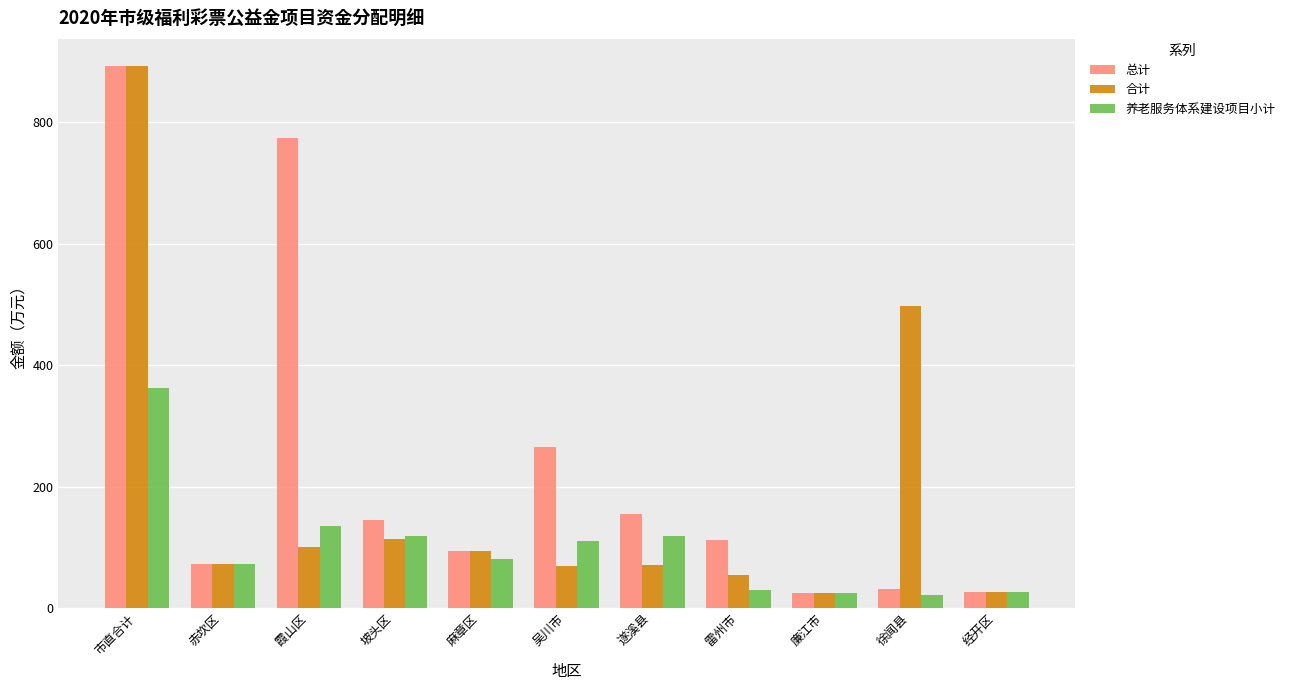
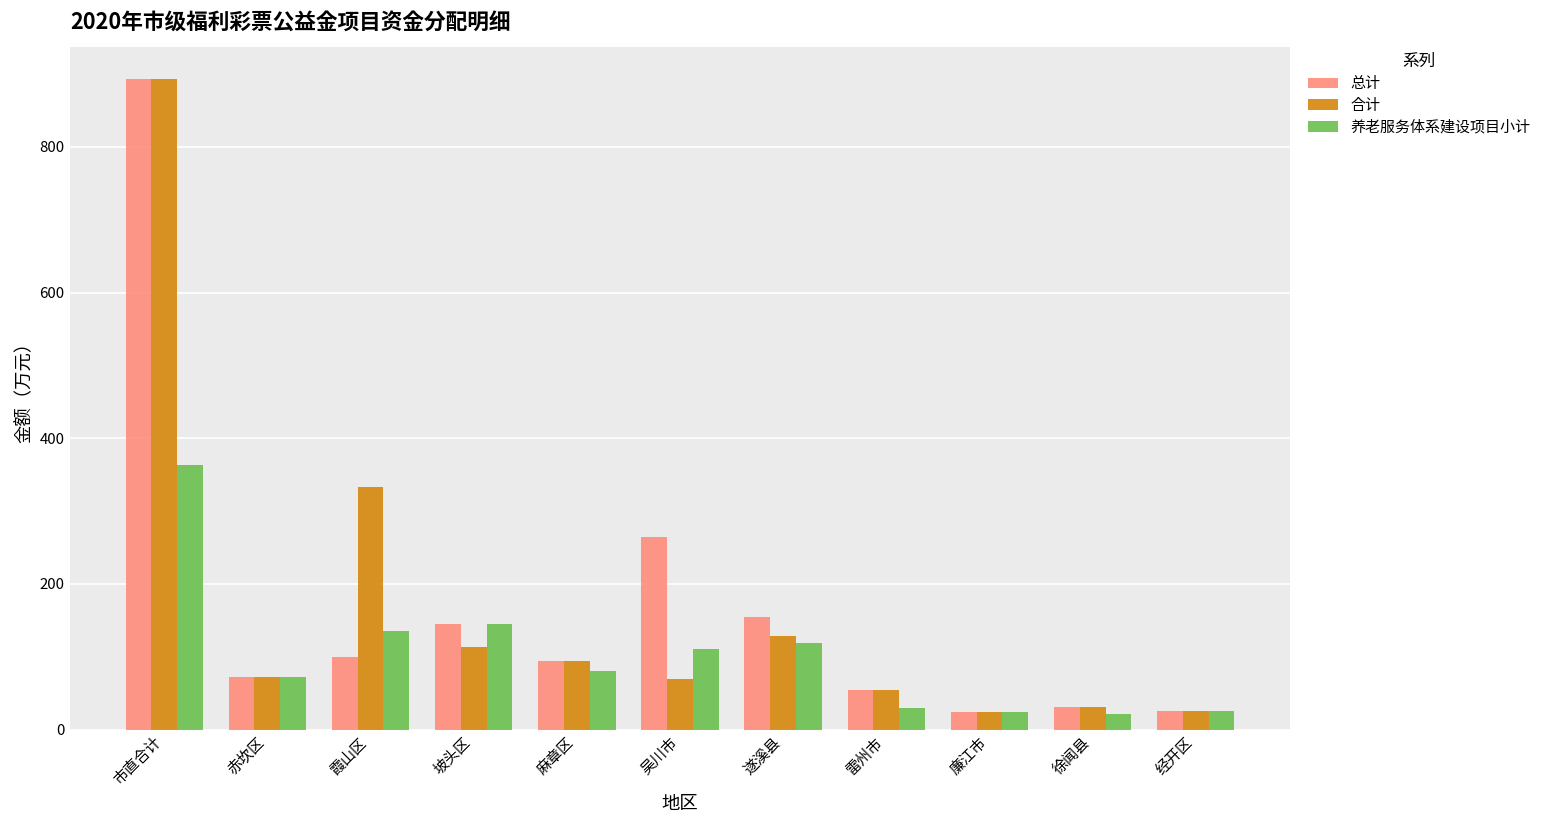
总计, 霞山区: 770 -> 100
合计, 霞山区: 100 -> 330
养老服务体系建设项目小计, 坡头区: 120 -> 150
合计, 遂溪县: 70 -> 130
总计, 雷州市: 110 -> 60
合计, 徐闻县: 500 -> 30
